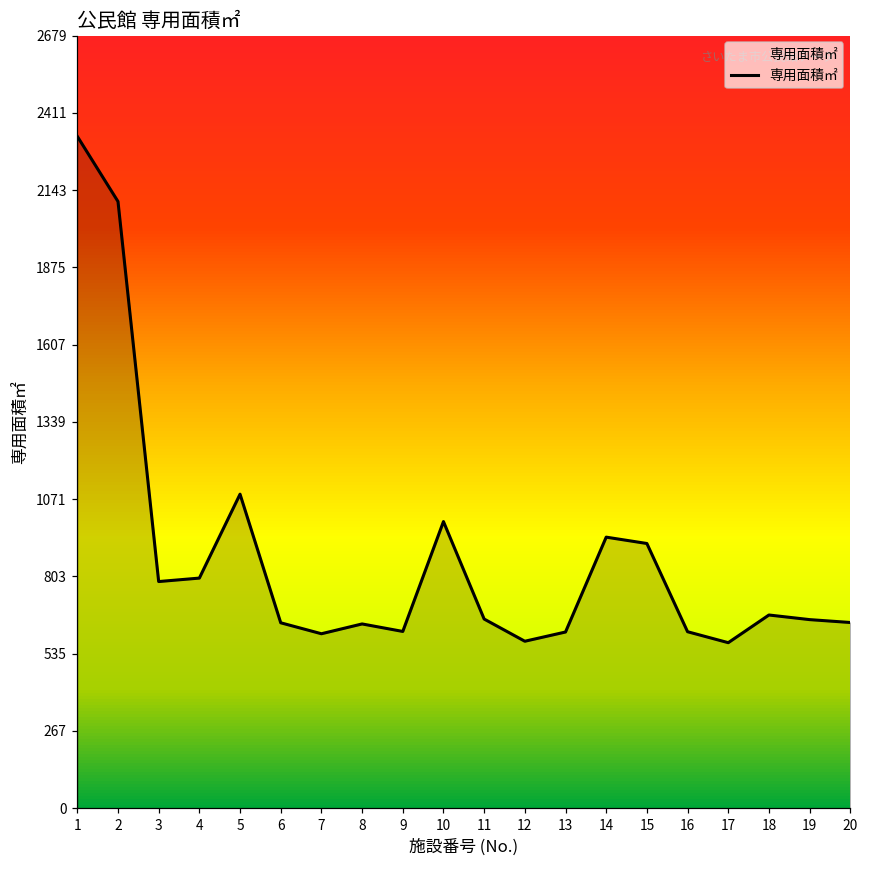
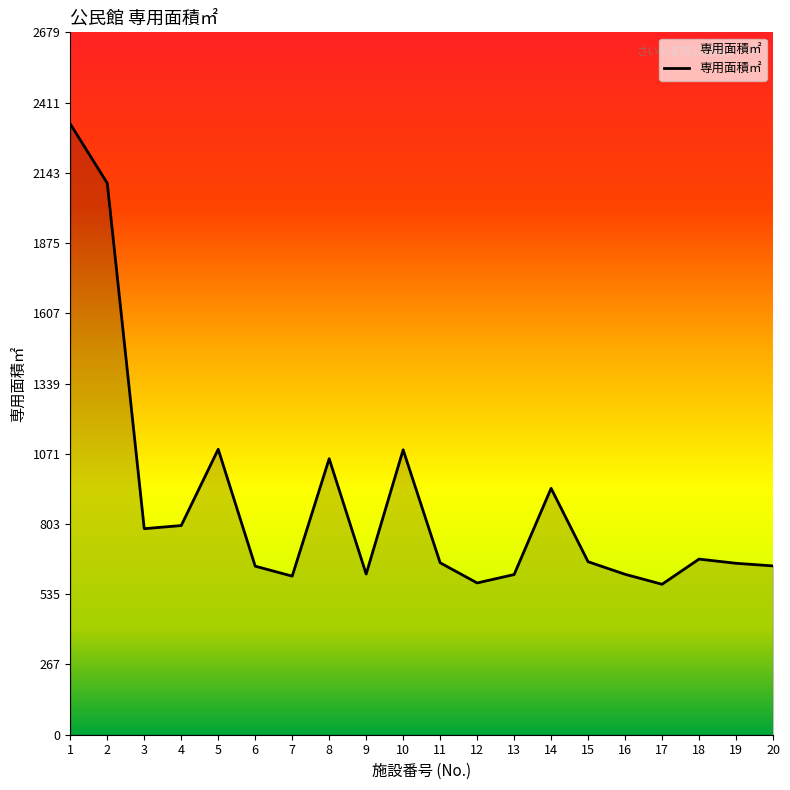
8: 640 -> 1050
10: 990 -> 1090
15: 920 -> 660
